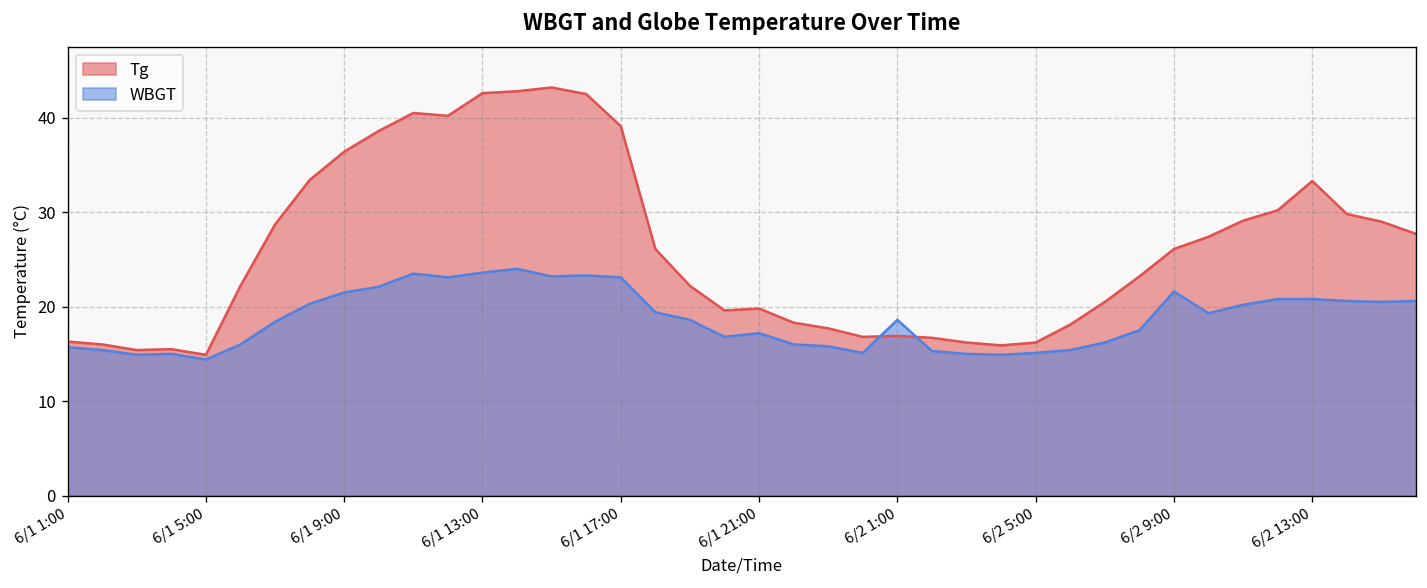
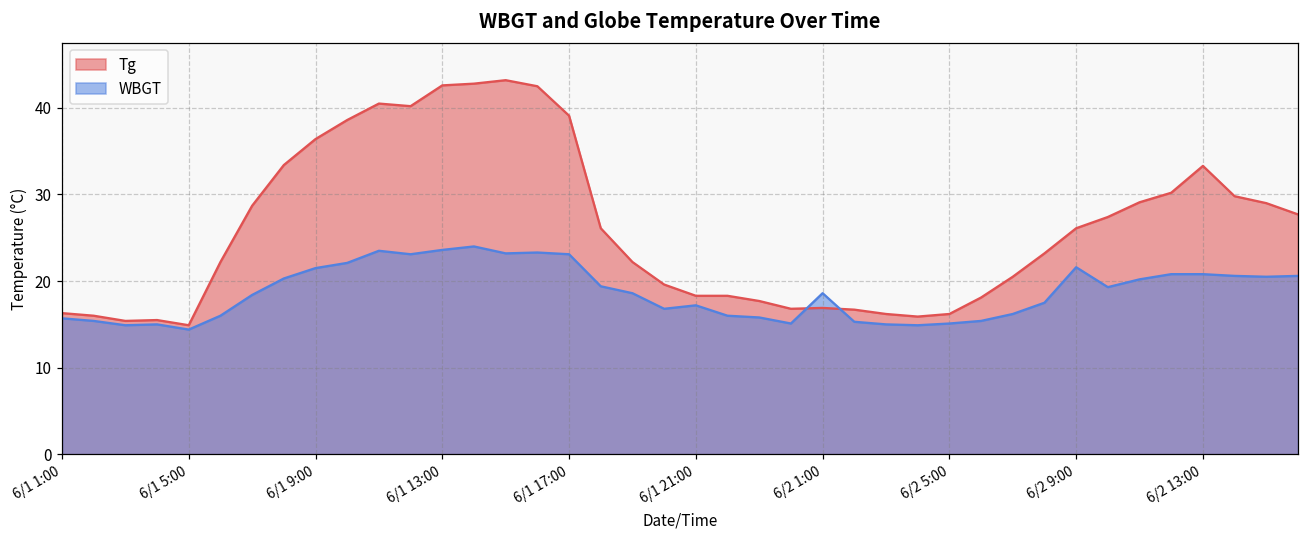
Tg, 6/1 21:00: 20 -> 18
